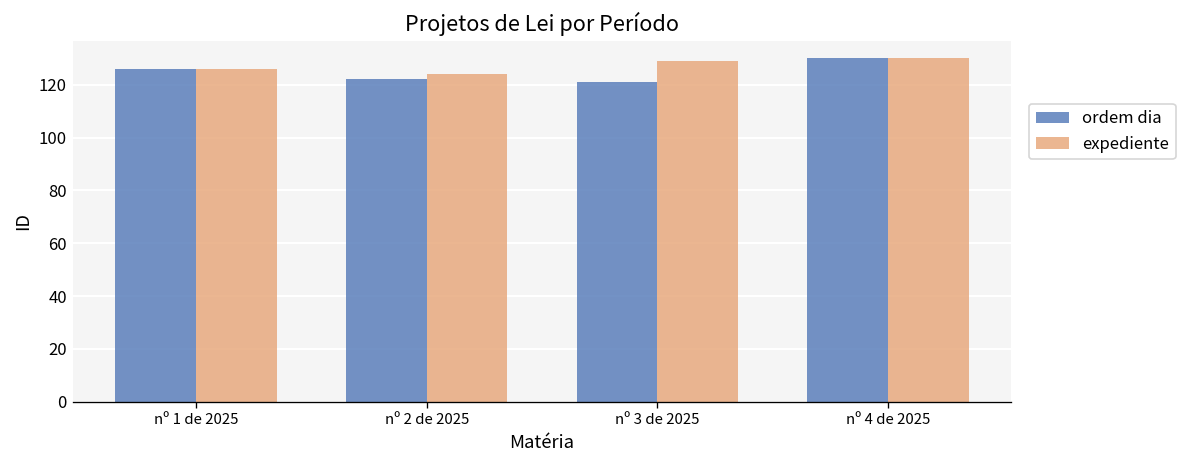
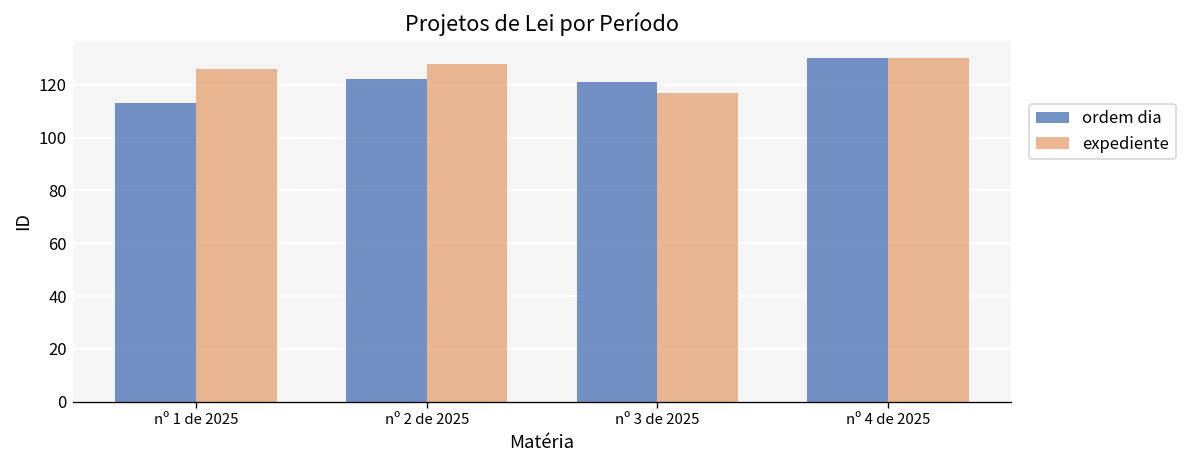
ordem dia, nº 1 de 2025: 126 -> 113
expediente, nº 2 de 2025: 124 -> 128
expediente, nº 3 de 2025: 129 -> 117
